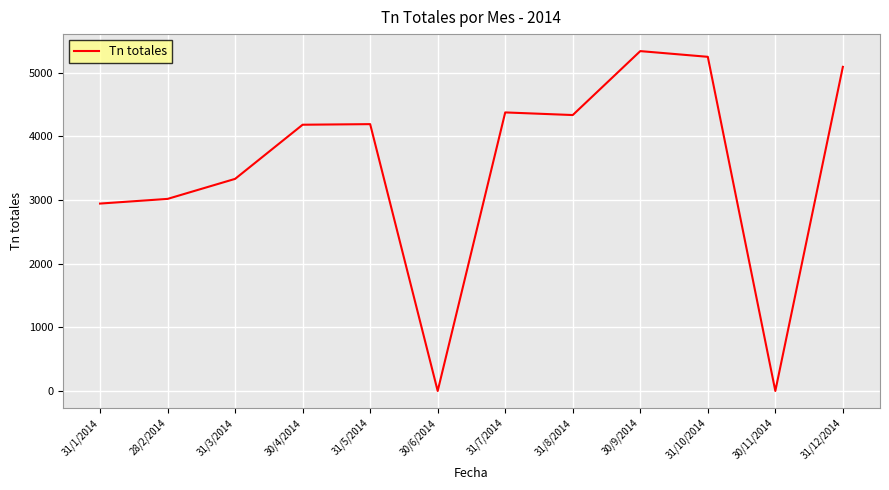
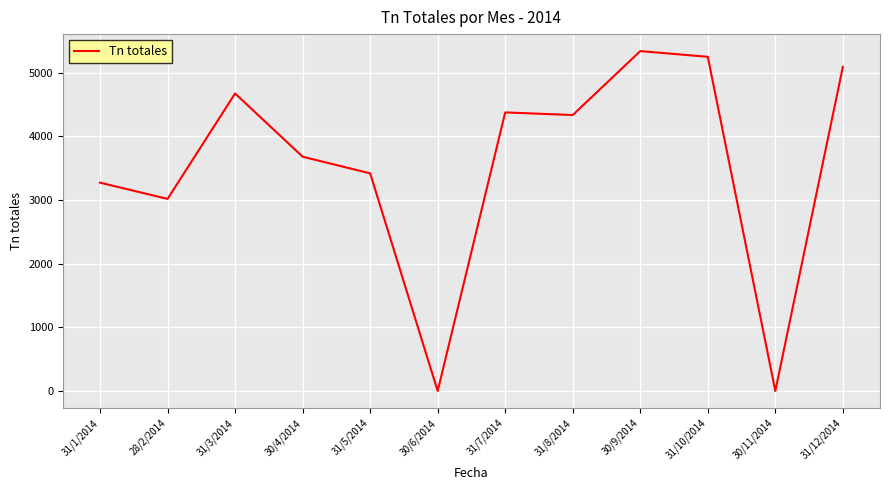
31/1/2014: 2900 -> 3300
31/3/2014: 3300 -> 4700
30/4/2014: 4200 -> 3700
31/5/2014: 4200 -> 3400
